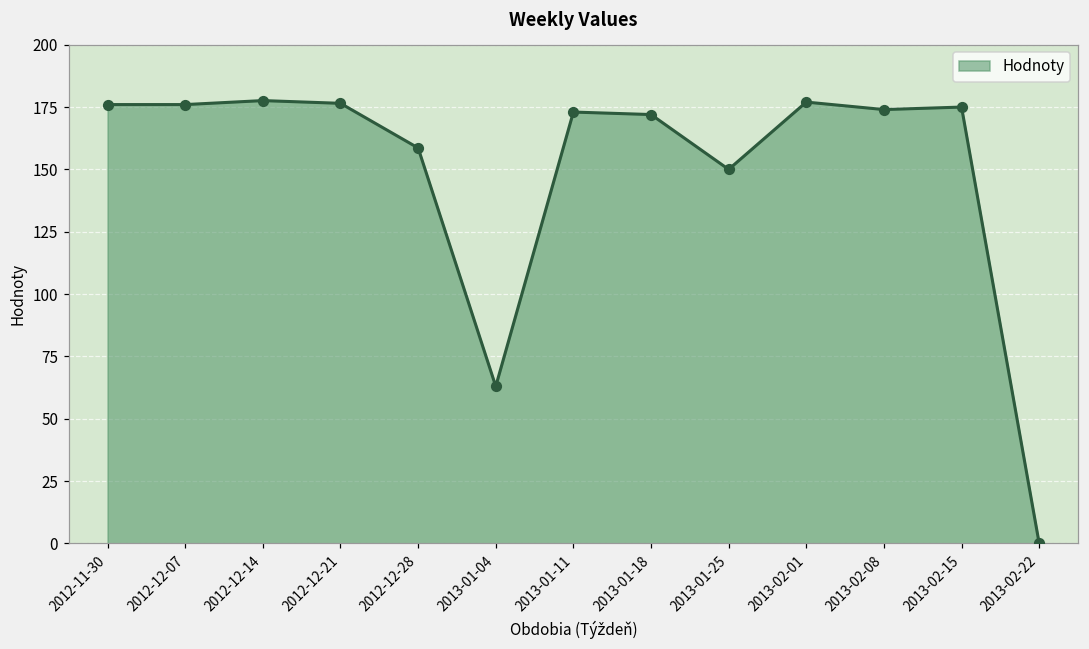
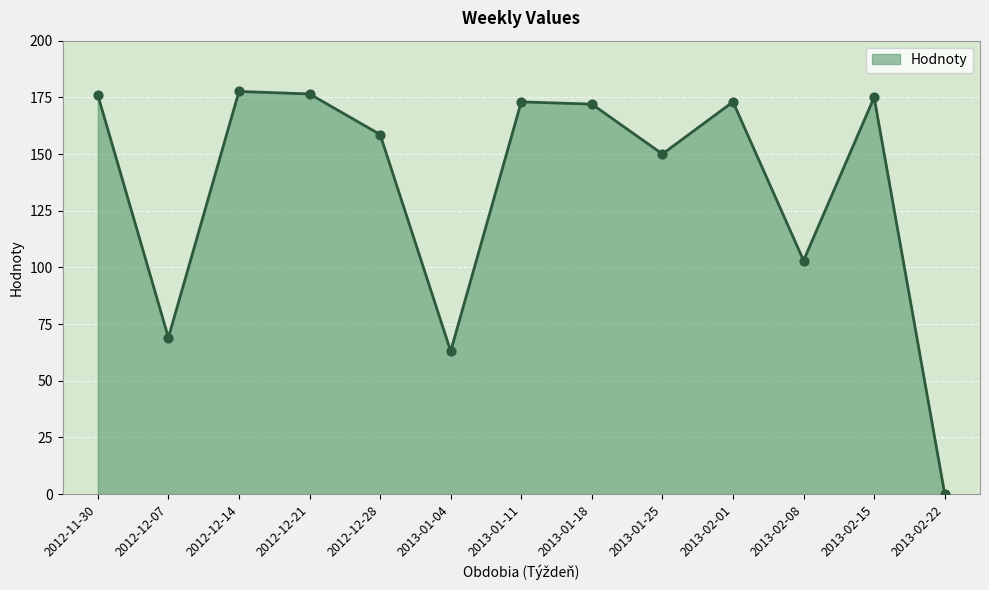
2012-12-07: 176 -> 69
2013-02-01: 177 -> 173
2013-02-08: 174 -> 103
